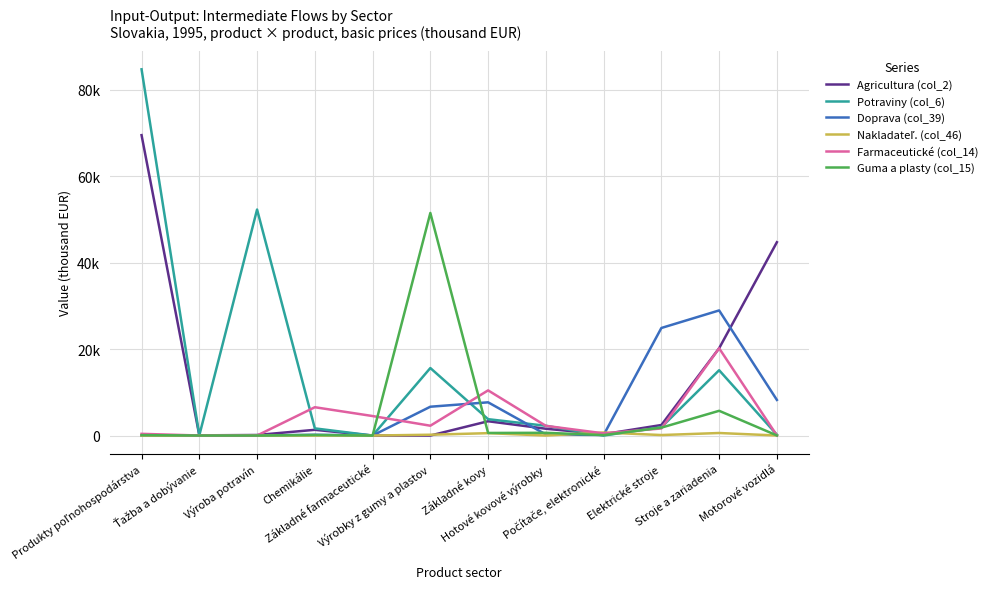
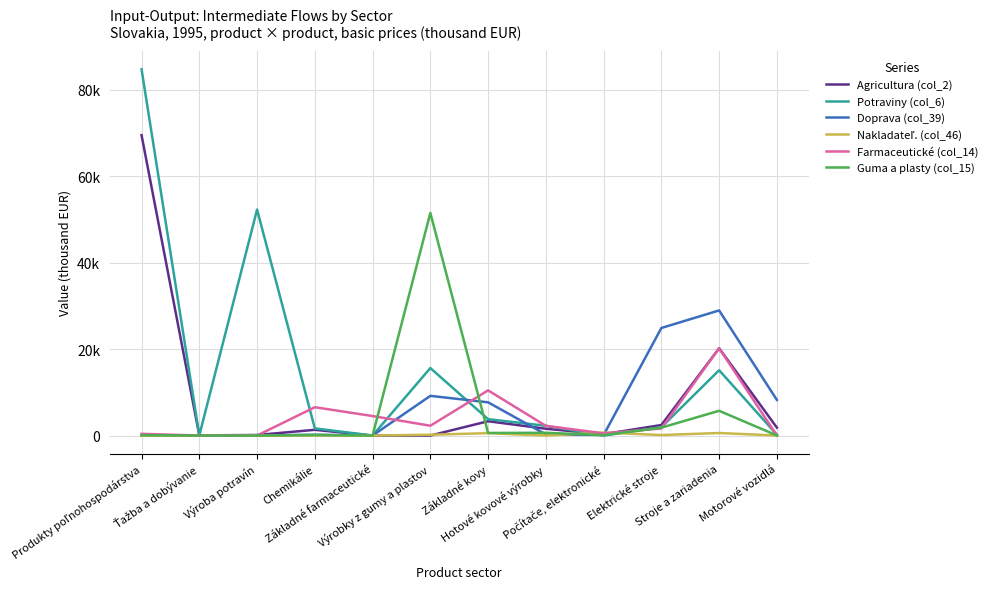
Doprava (col_39), Výrobky z gumy a plastov: 7000 -> 9000
Agricultura (col_2), Motorové vozidlá: 45000 -> 2000
